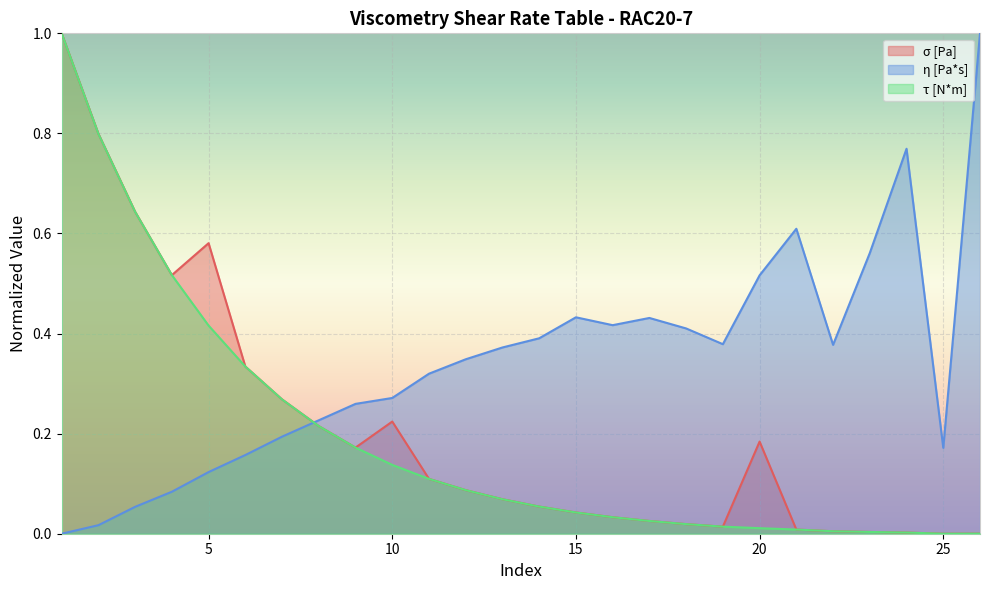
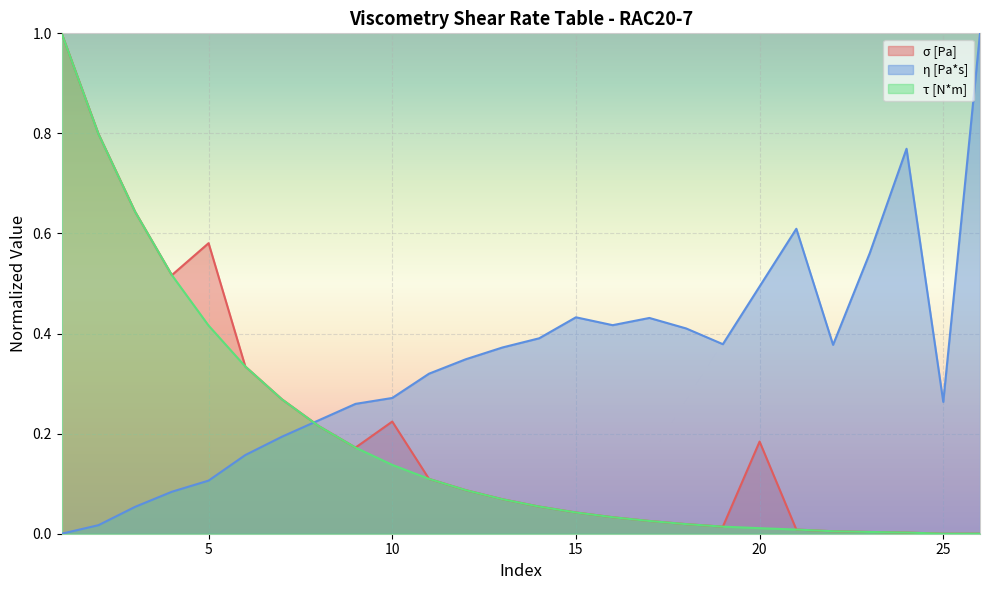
η [Pa*s], 5: 0.12 -> 0.11
η [Pa*s], 20: 0.52 -> 0.49
η [Pa*s], 25: 0.17 -> 0.26
